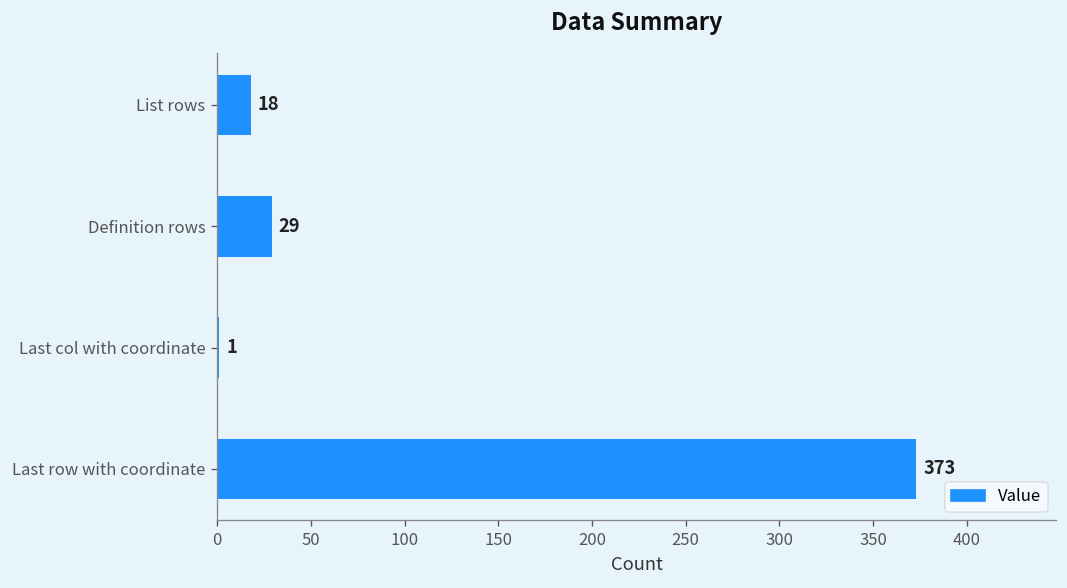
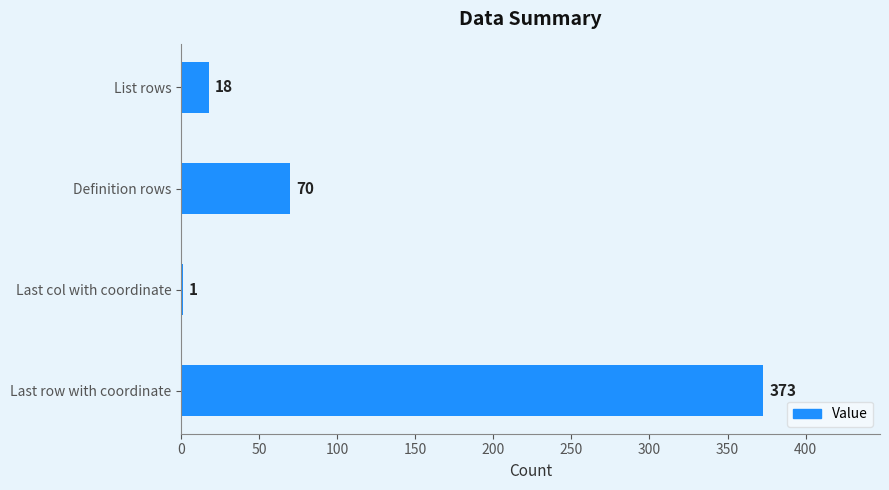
Definition rows: 29 -> 70
